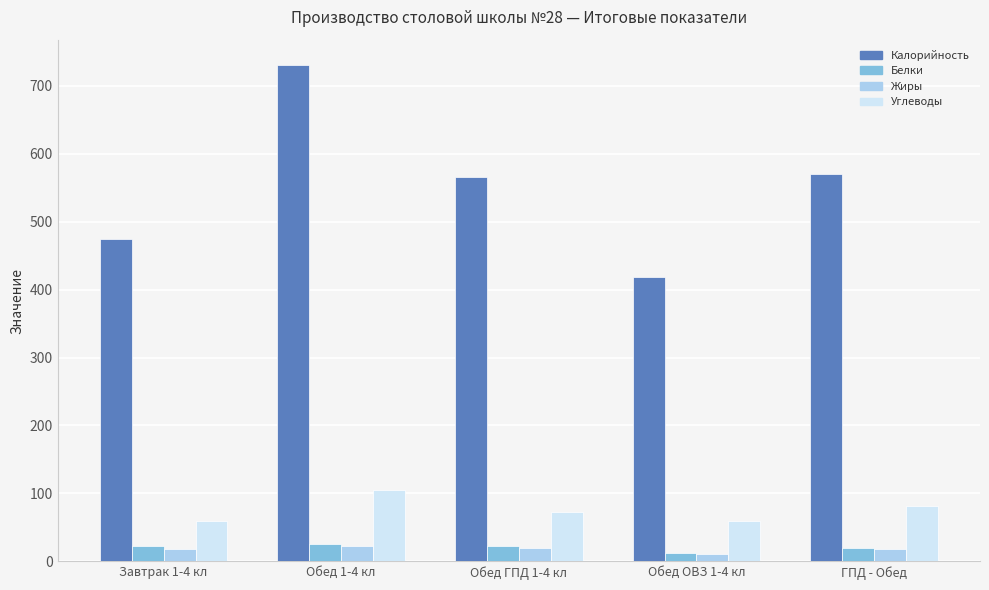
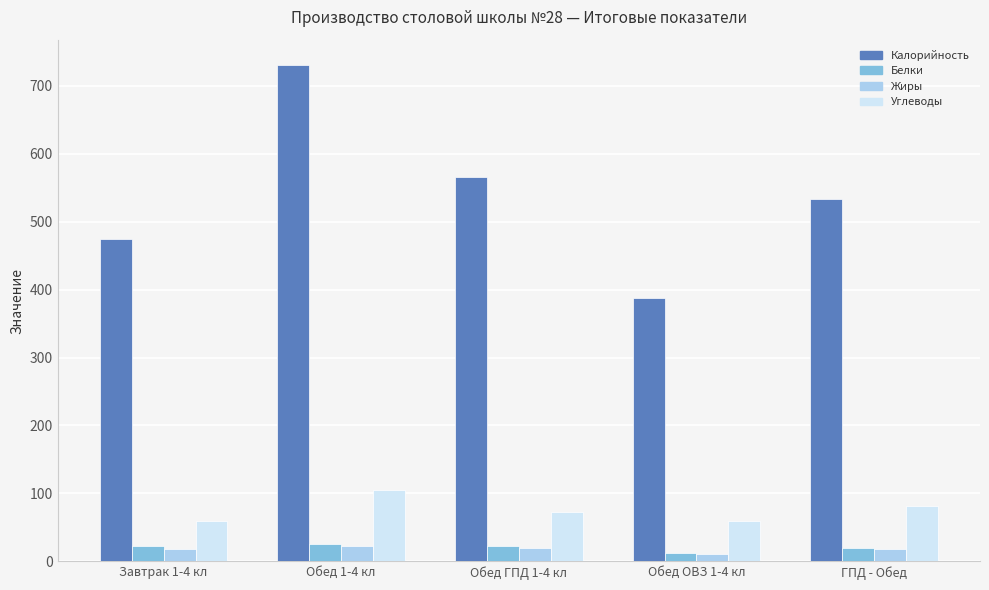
Калорийность, Обед ОВЗ 1-4 кл: 420 -> 390
Калорийность, ГПД - Обед: 570 -> 530
